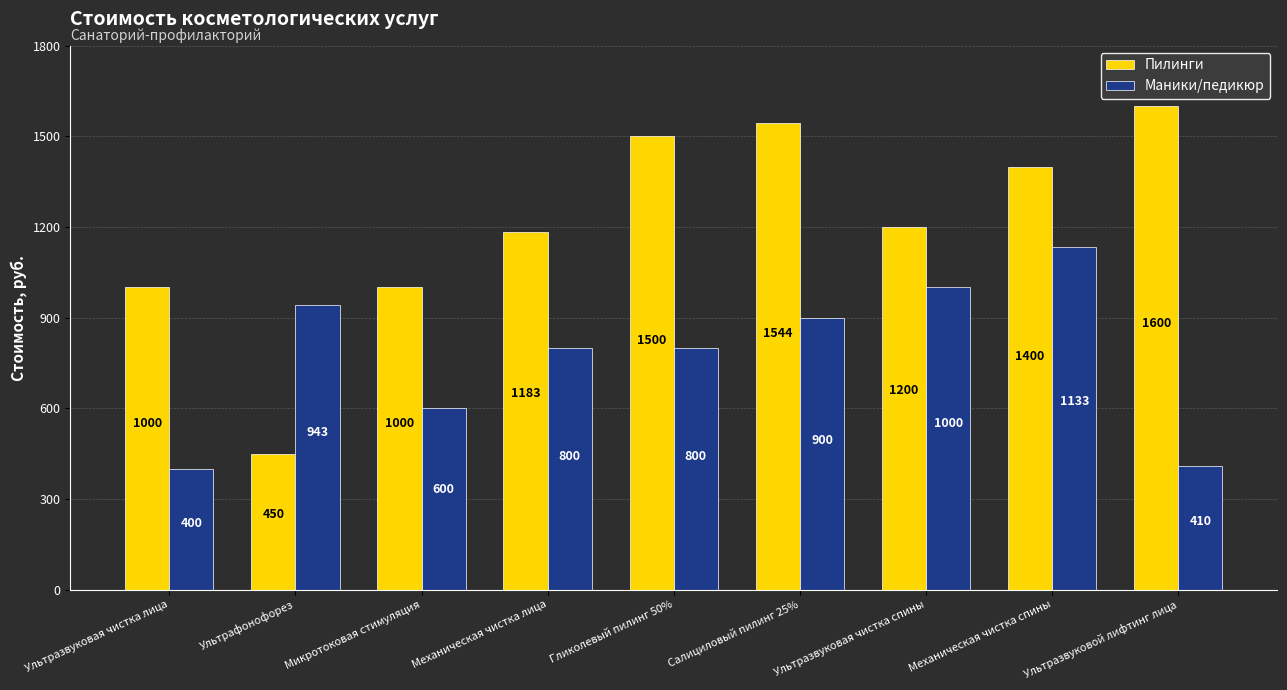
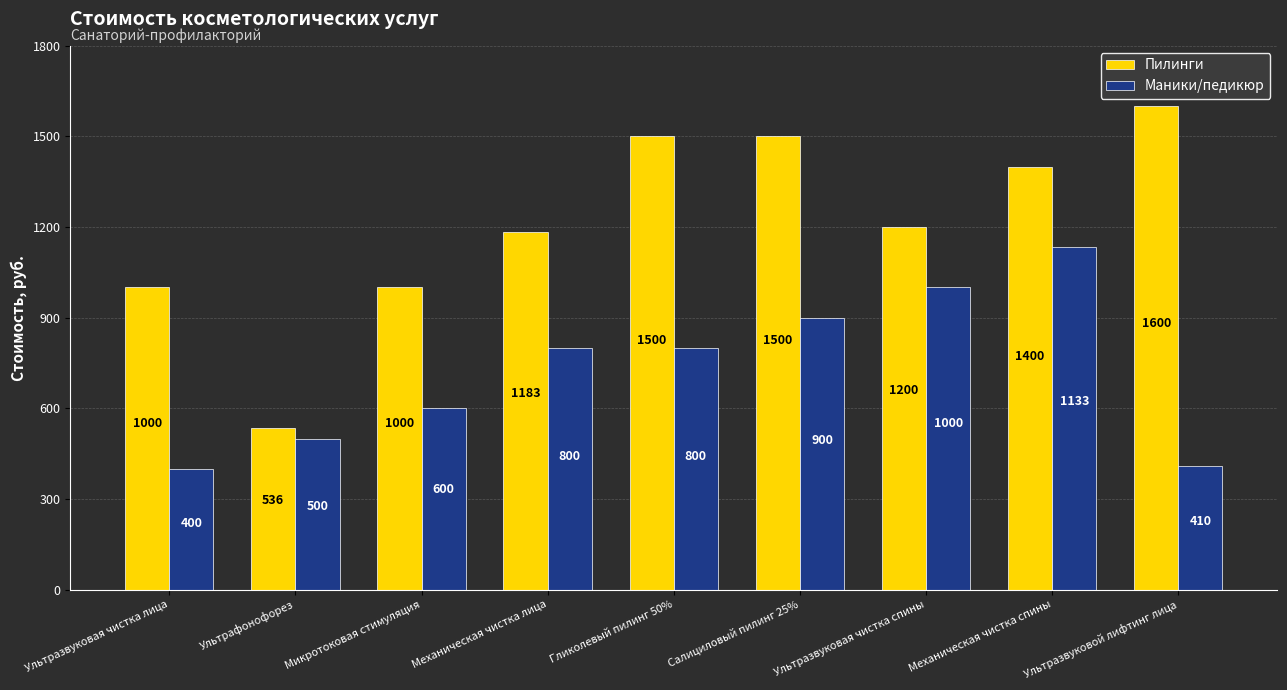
Пилинги, Ультрафонофорез: 450 -> 536
Маники/педикюр, Ультрафонофорез: 943 -> 500
Пилинги, Салициловый пилинг 25%: 1544 -> 1500
